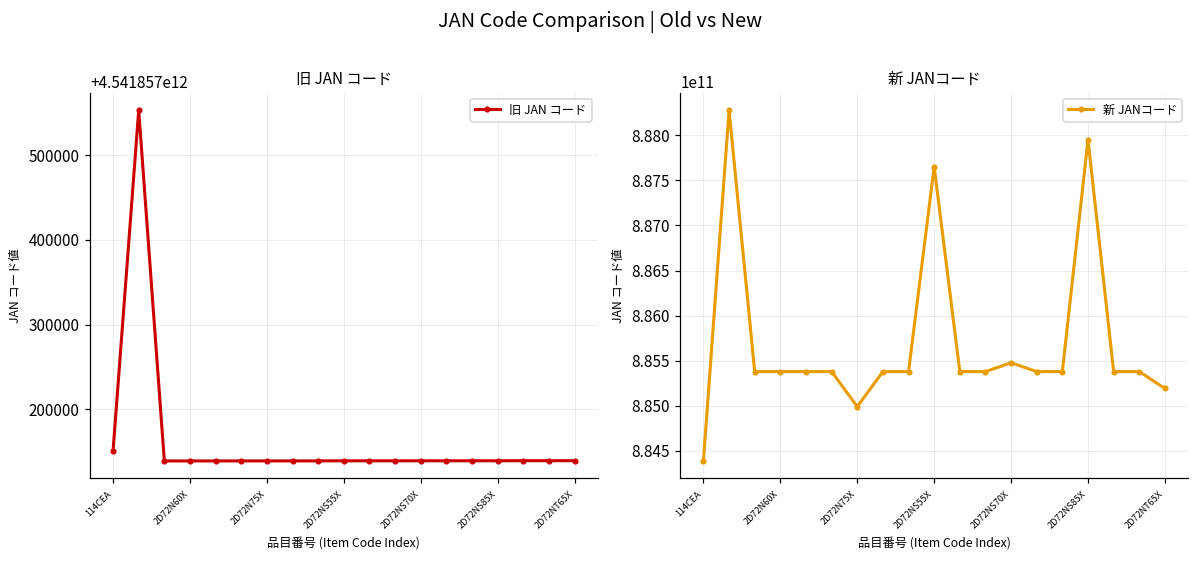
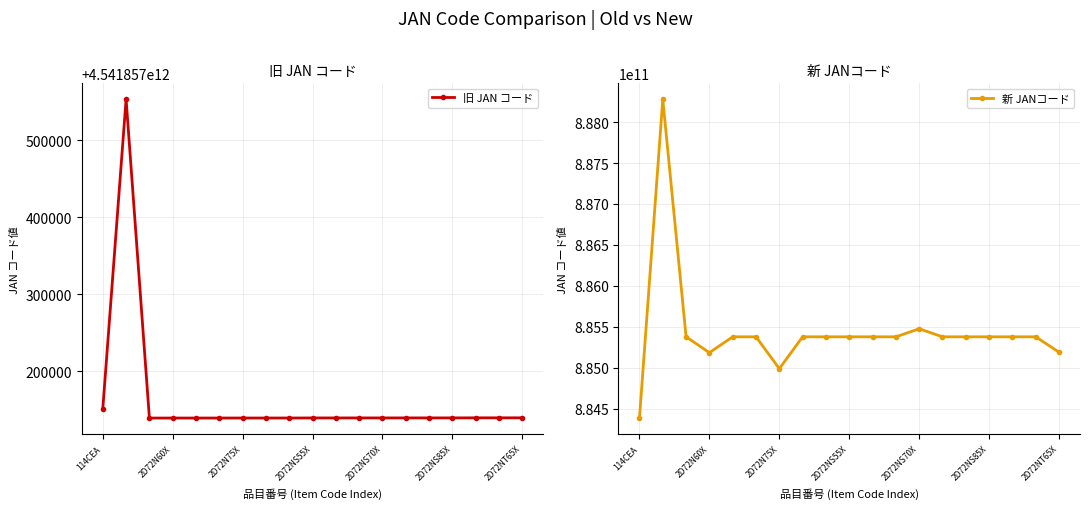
新 JANコード, 2D72N60X: 885400000000 -> 885200000000
新 JANコード, 2D72NS55X: 887700000000 -> 885400000000
新 JANコード, 2D72NS85X: 888000000000 -> 885400000000
